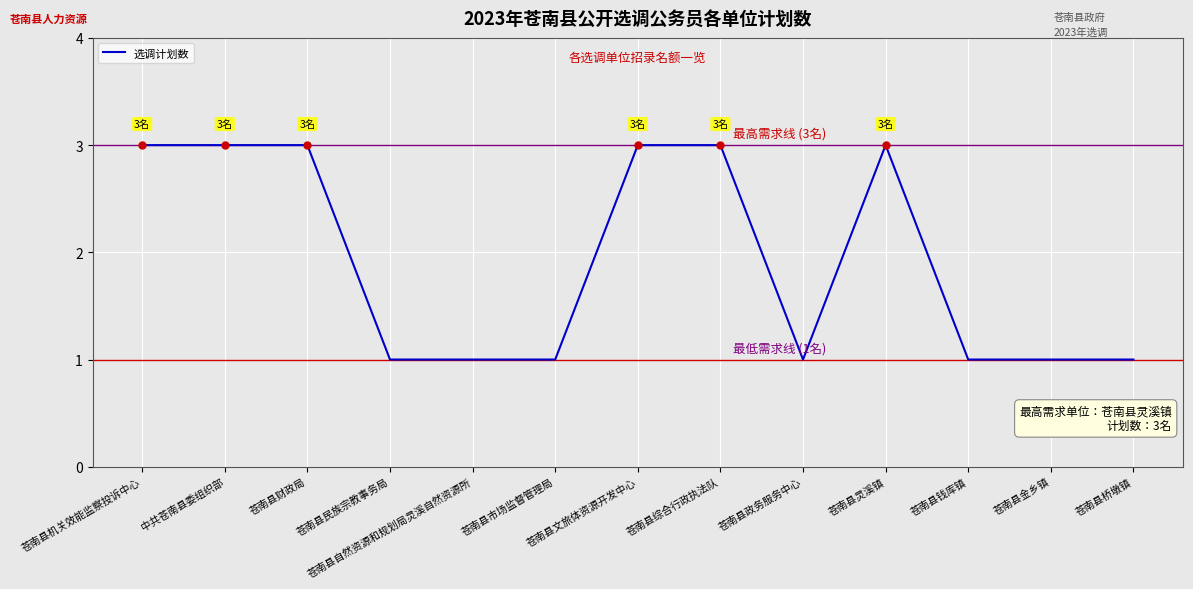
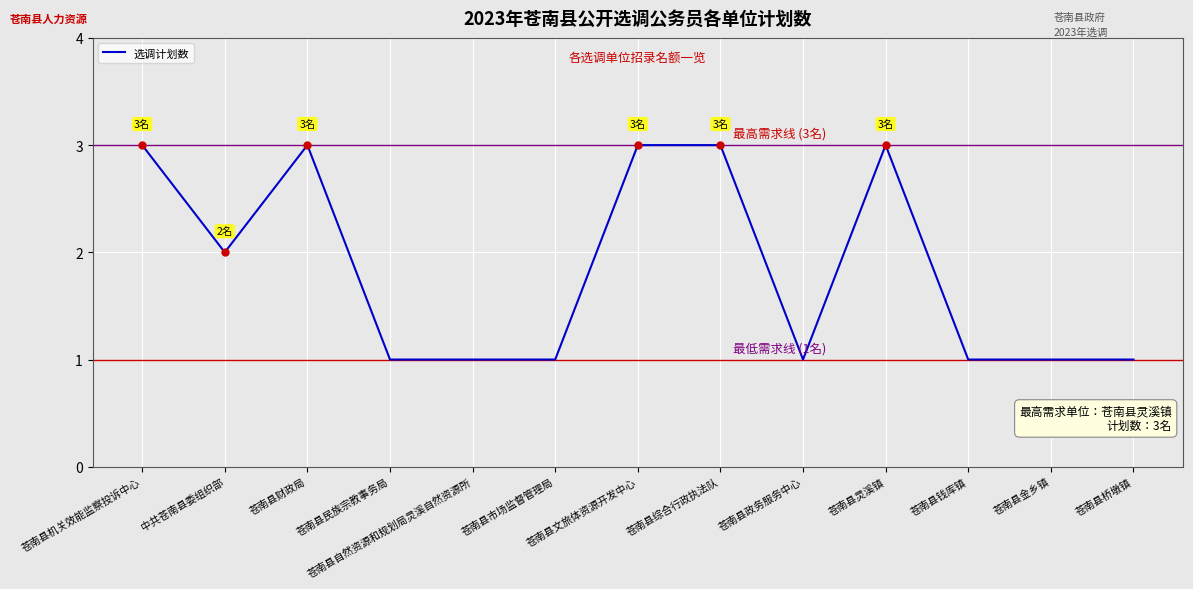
选调计划数, 中共苍南县委组织部: 3名 -> 2名
